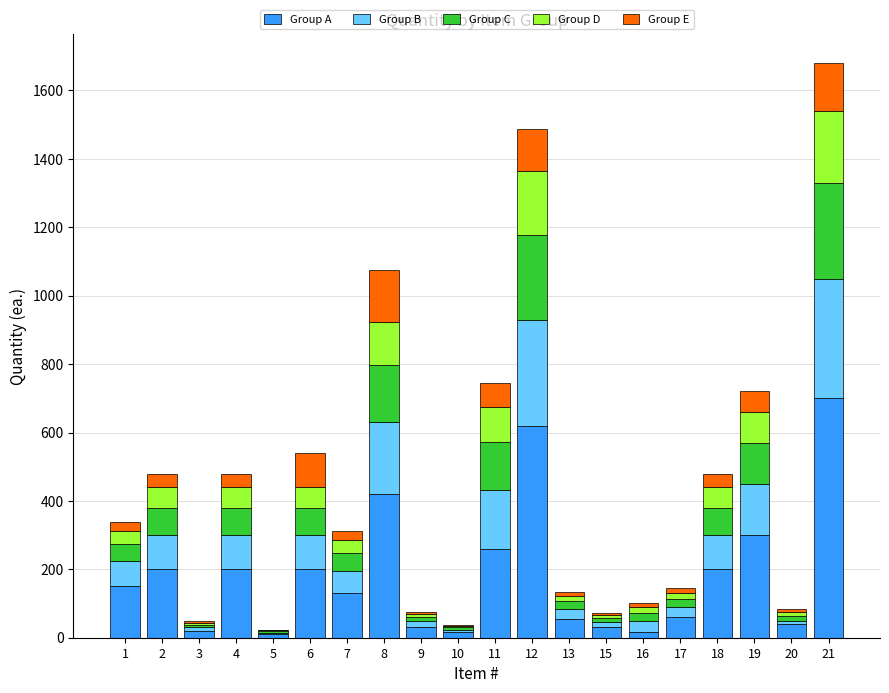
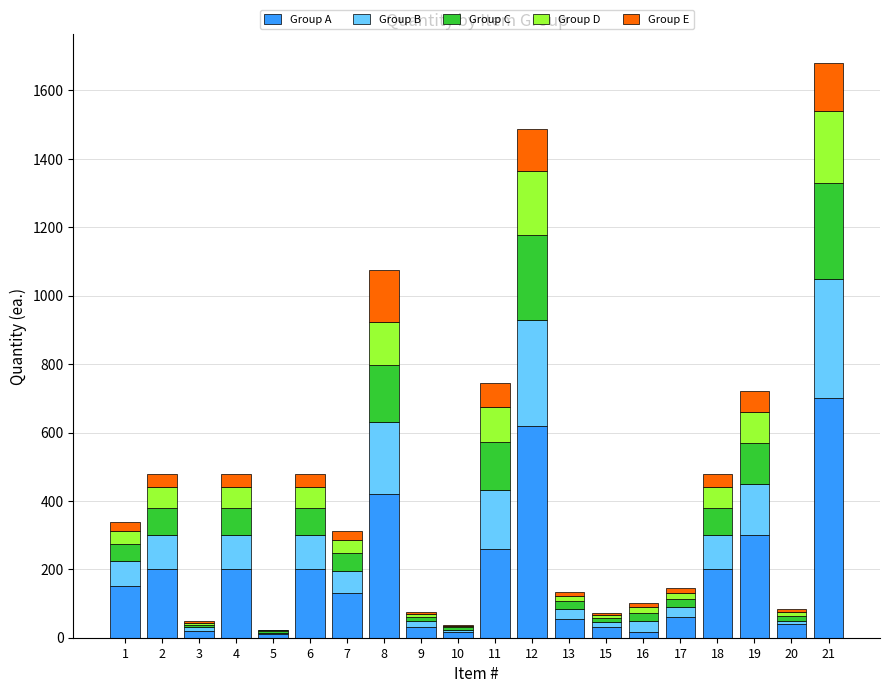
Group E, 6: 100 -> 40
